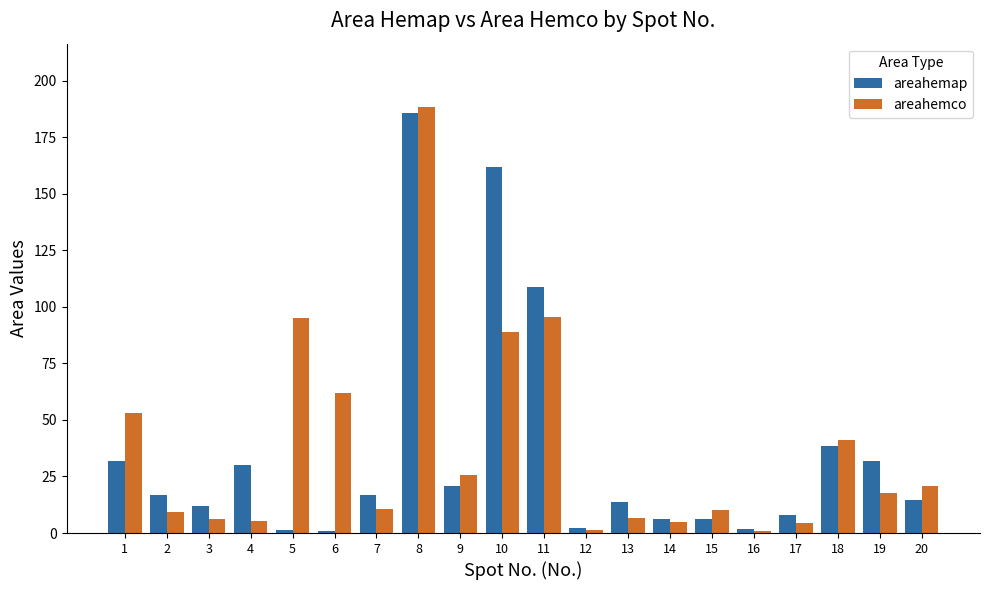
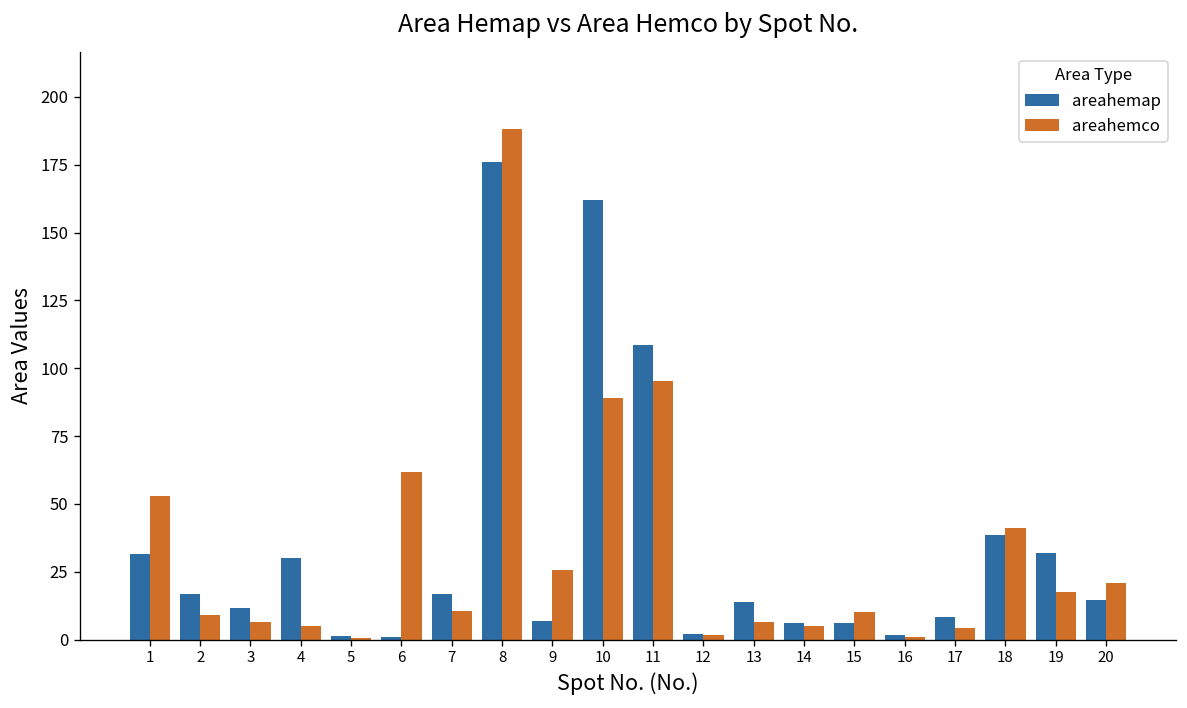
areahemco, 5: 95 -> 1
areahemap, 8: 186 -> 176
areahemap, 9: 21 -> 7
